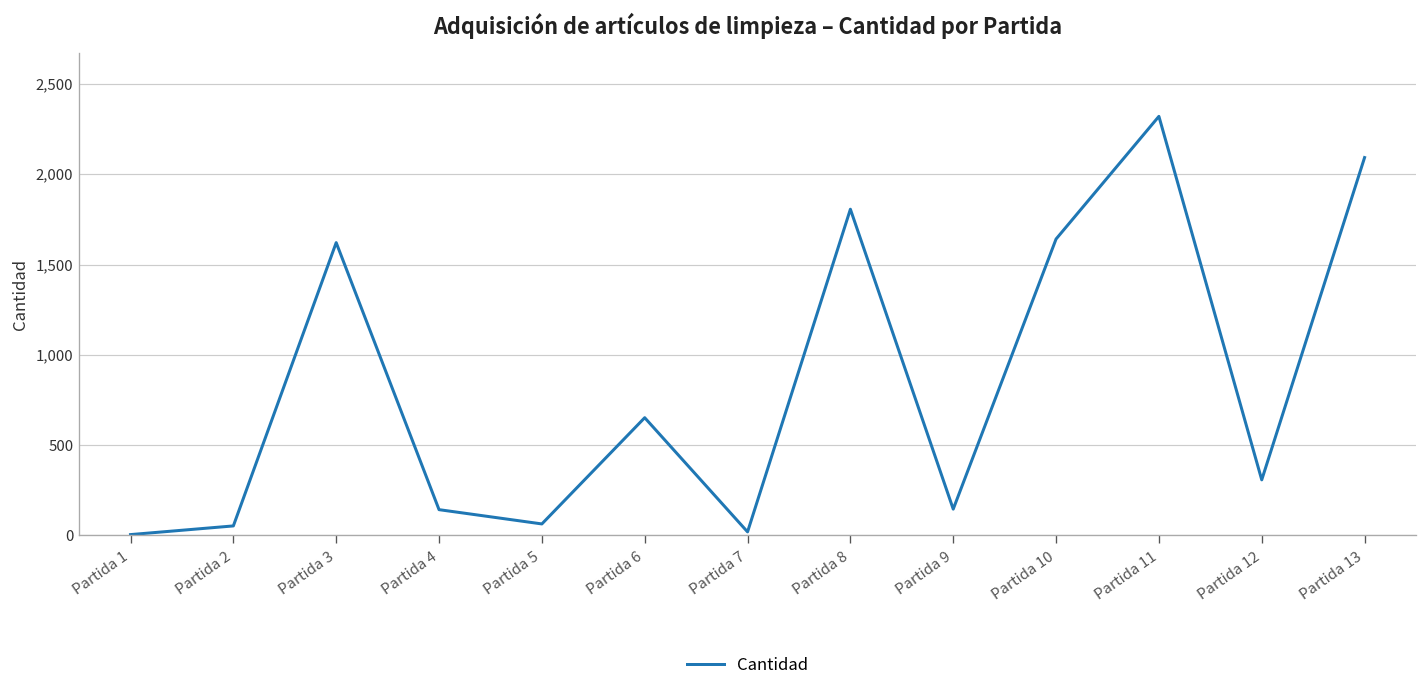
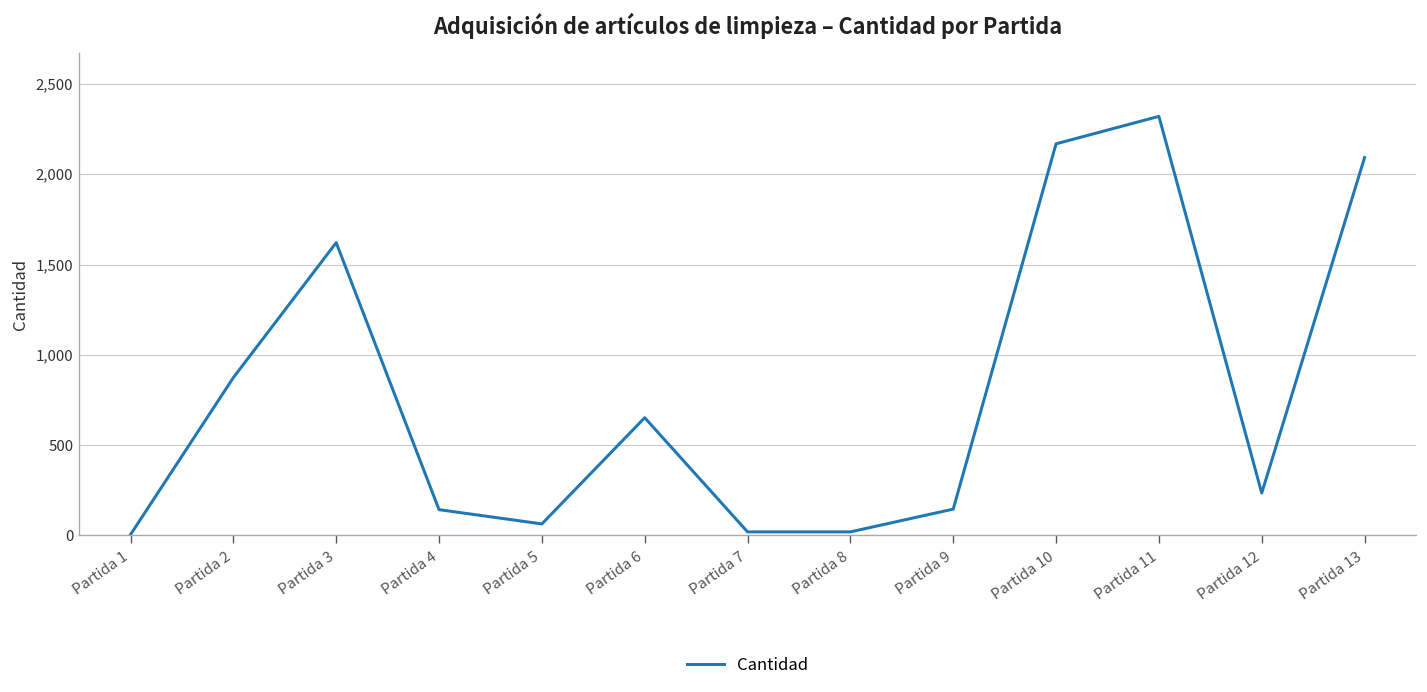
Partida 2: 50 -> 870
Partida 8: 1,810 -> 20
Partida 10: 1,640 -> 2,170
Partida 12: 310 -> 240
